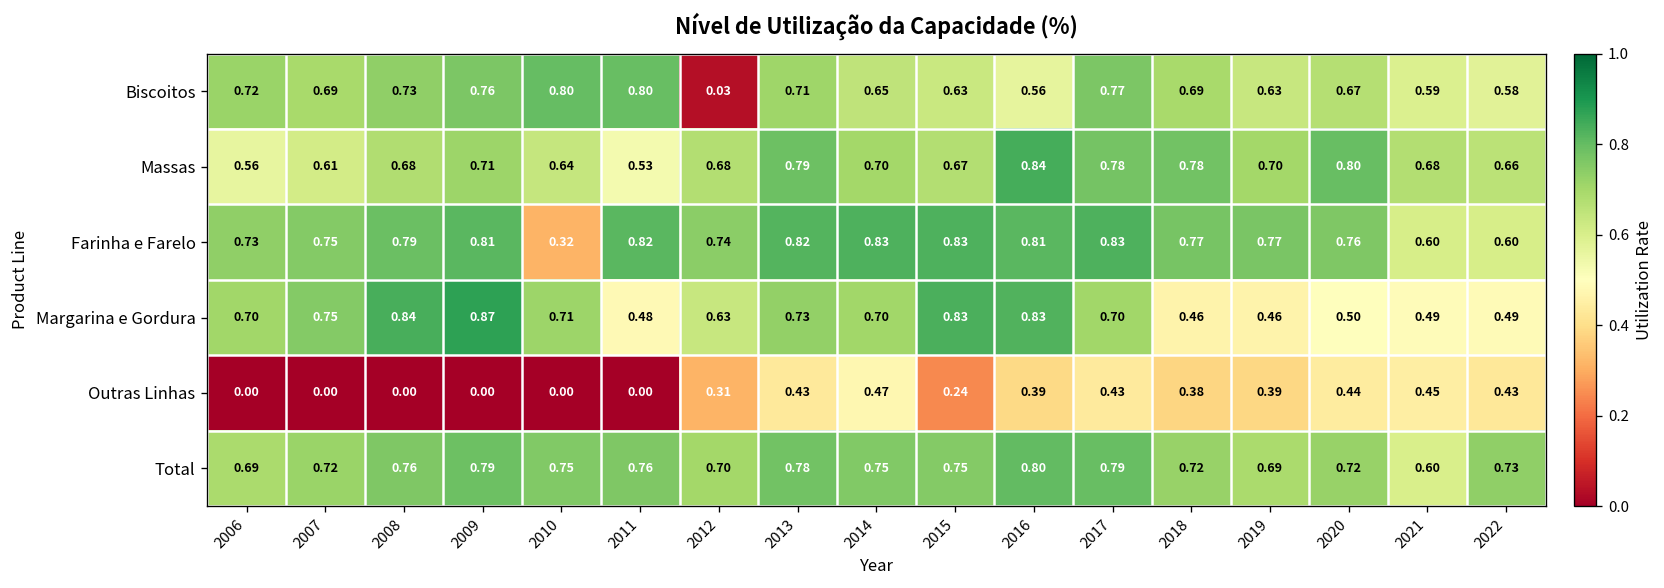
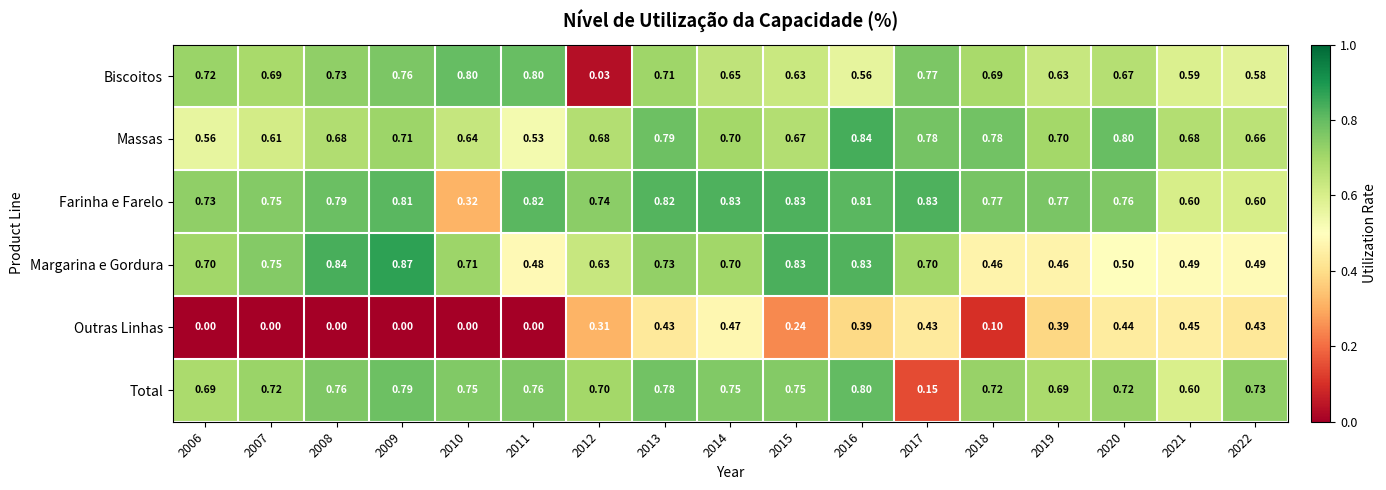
Outras Linhas, 2018: 0.38 -> 0.10
Total, 2017: 0.79 -> 0.15
